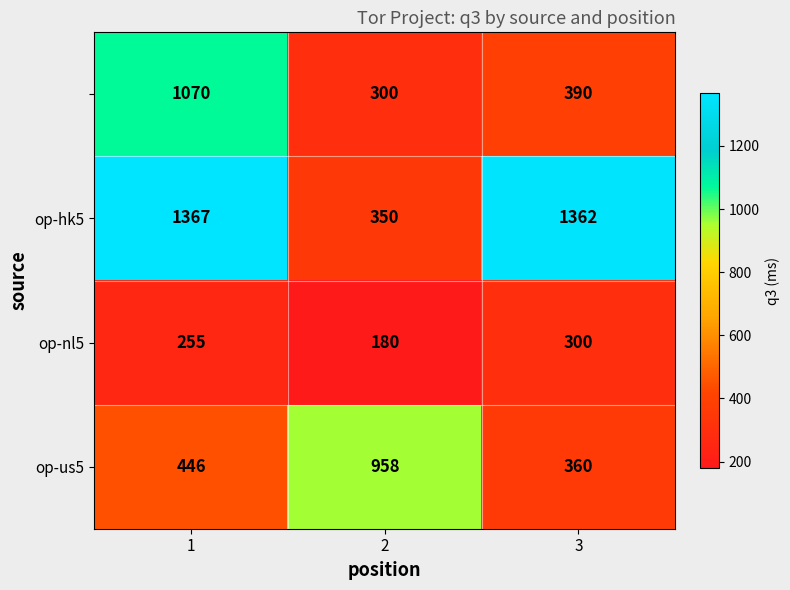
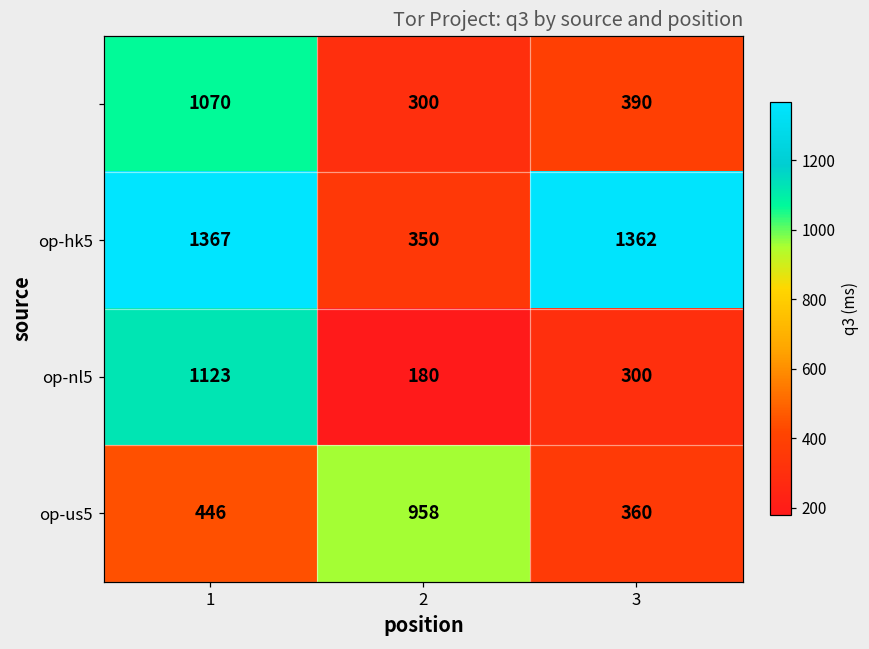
op-nl5, 1: 255 -> 1123
